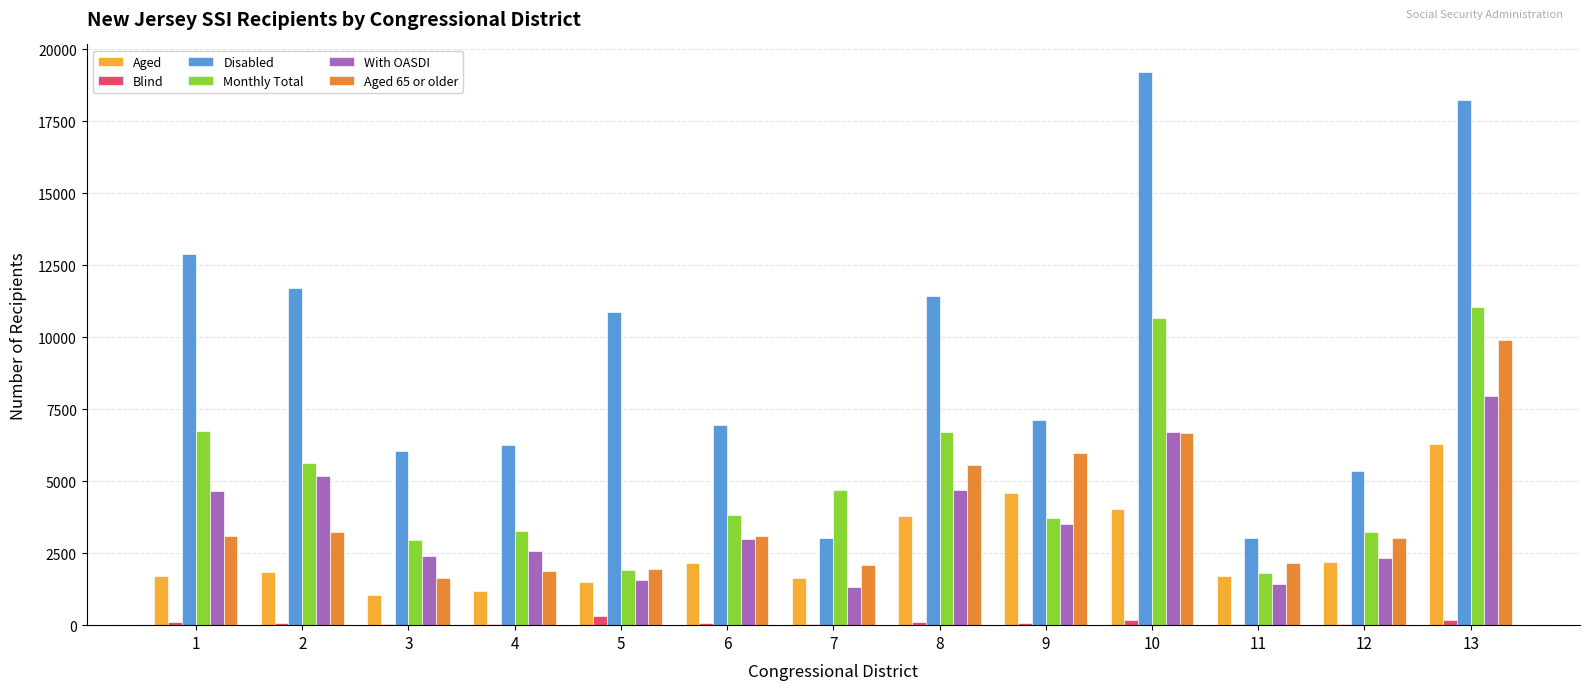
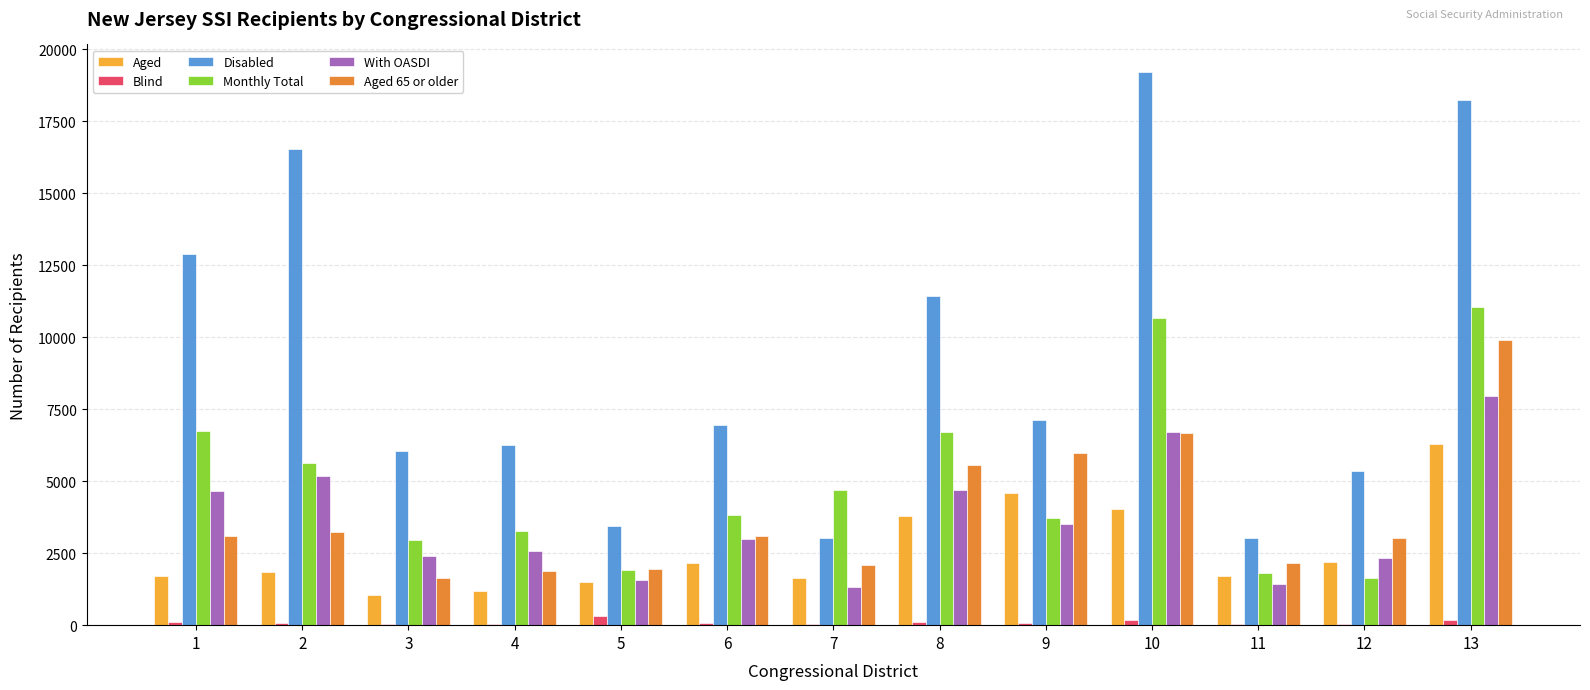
Disabled, 2: 11700 -> 16500
Disabled, 5: 10900 -> 3400
Monthly Total, 12: 3200 -> 1600
